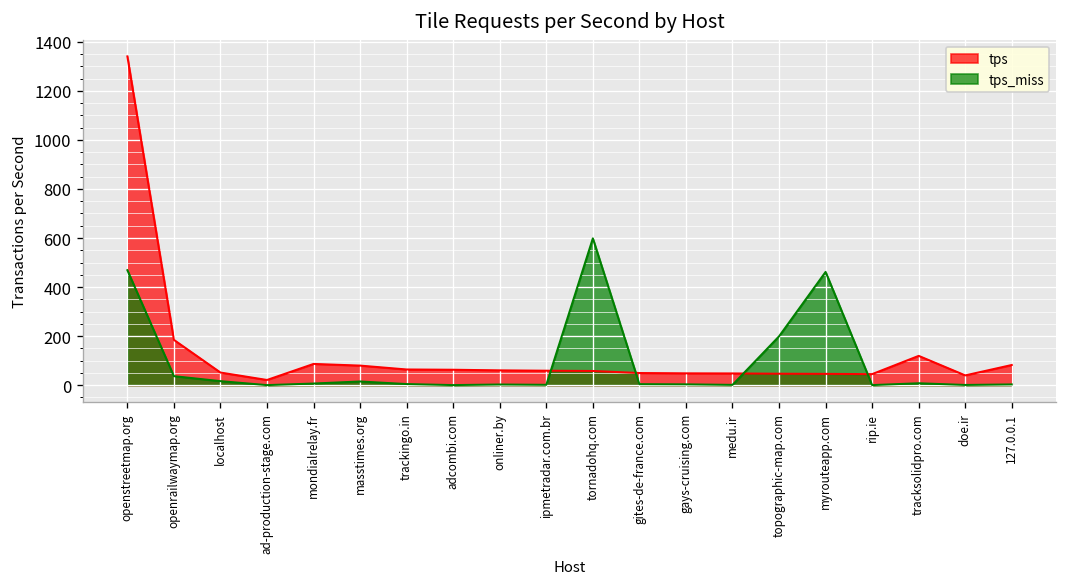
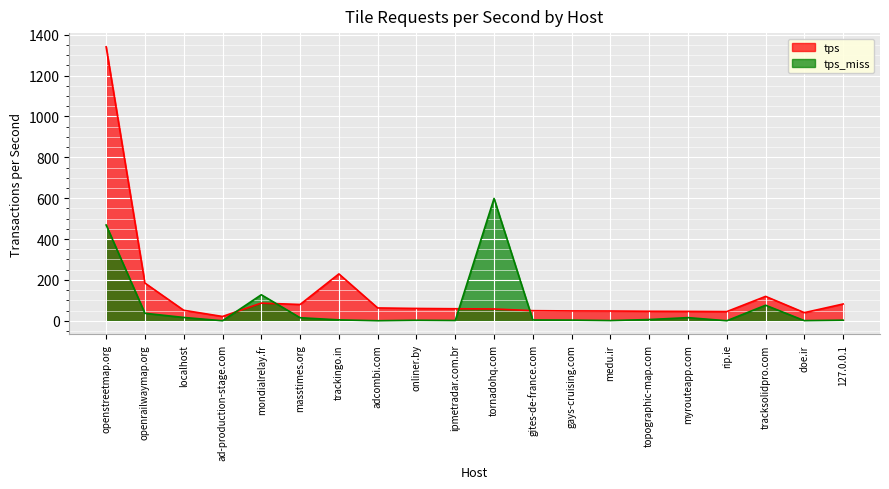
tps_miss, mondialrelay.fr: 10 -> 130
tps, trackingo.in: 60 -> 230
tps_miss, topographic-map.com: 200 -> 10
tps_miss, myrouteapp.com: 460 -> 20
tps_miss, tracksolidpro.com: 10 -> 80
